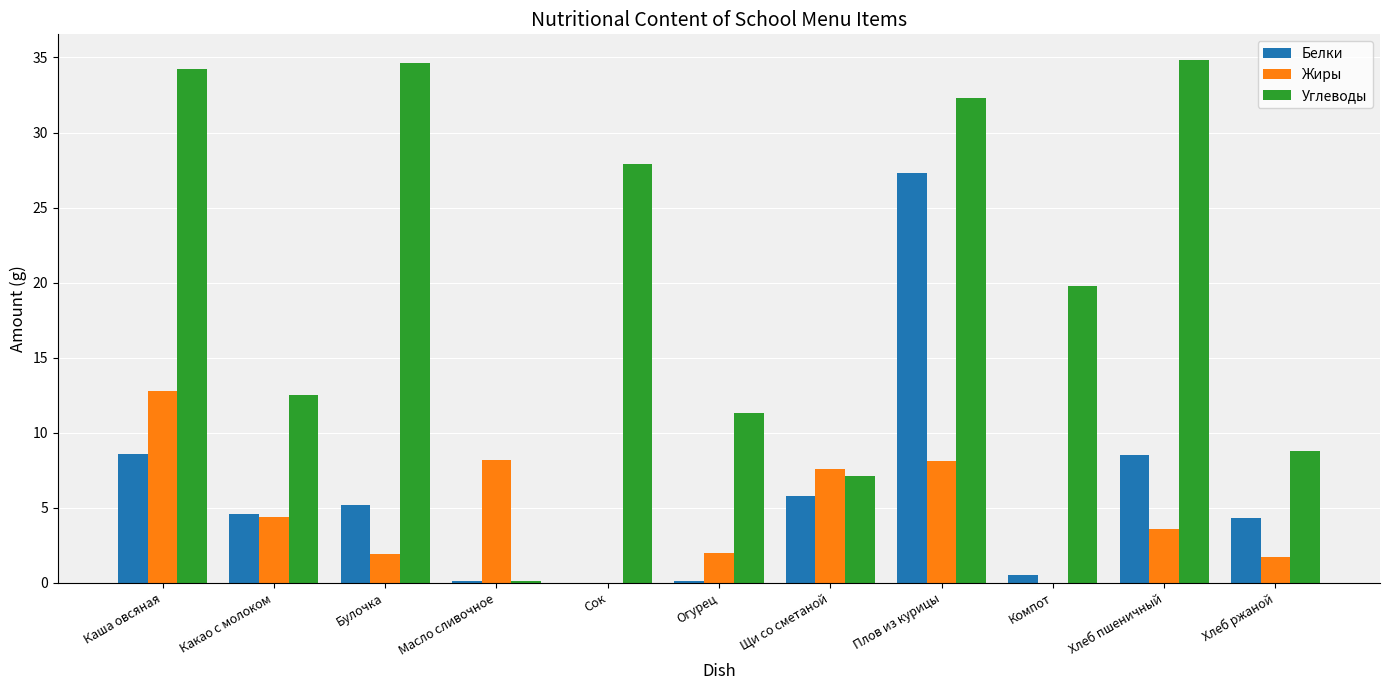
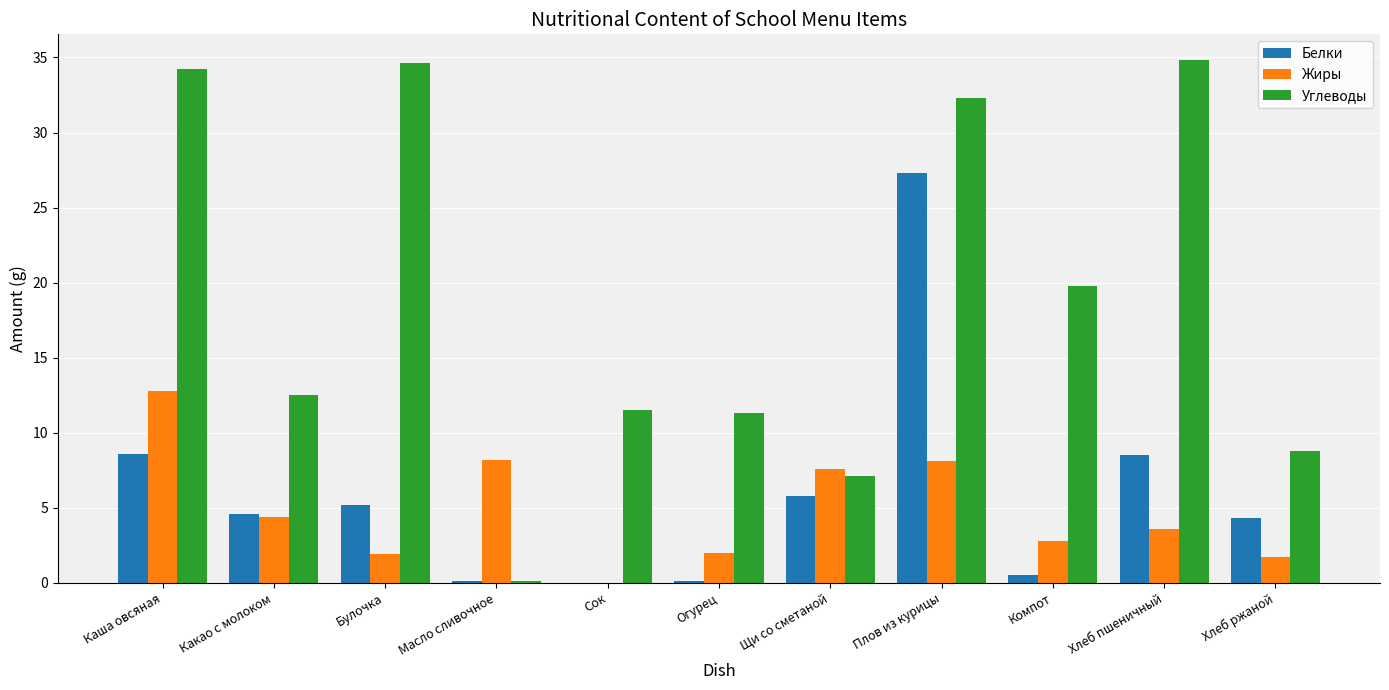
Углеводы, Сок: 27.9 -> 11.5
Жиры, Компот: 0.0 -> 2.8
